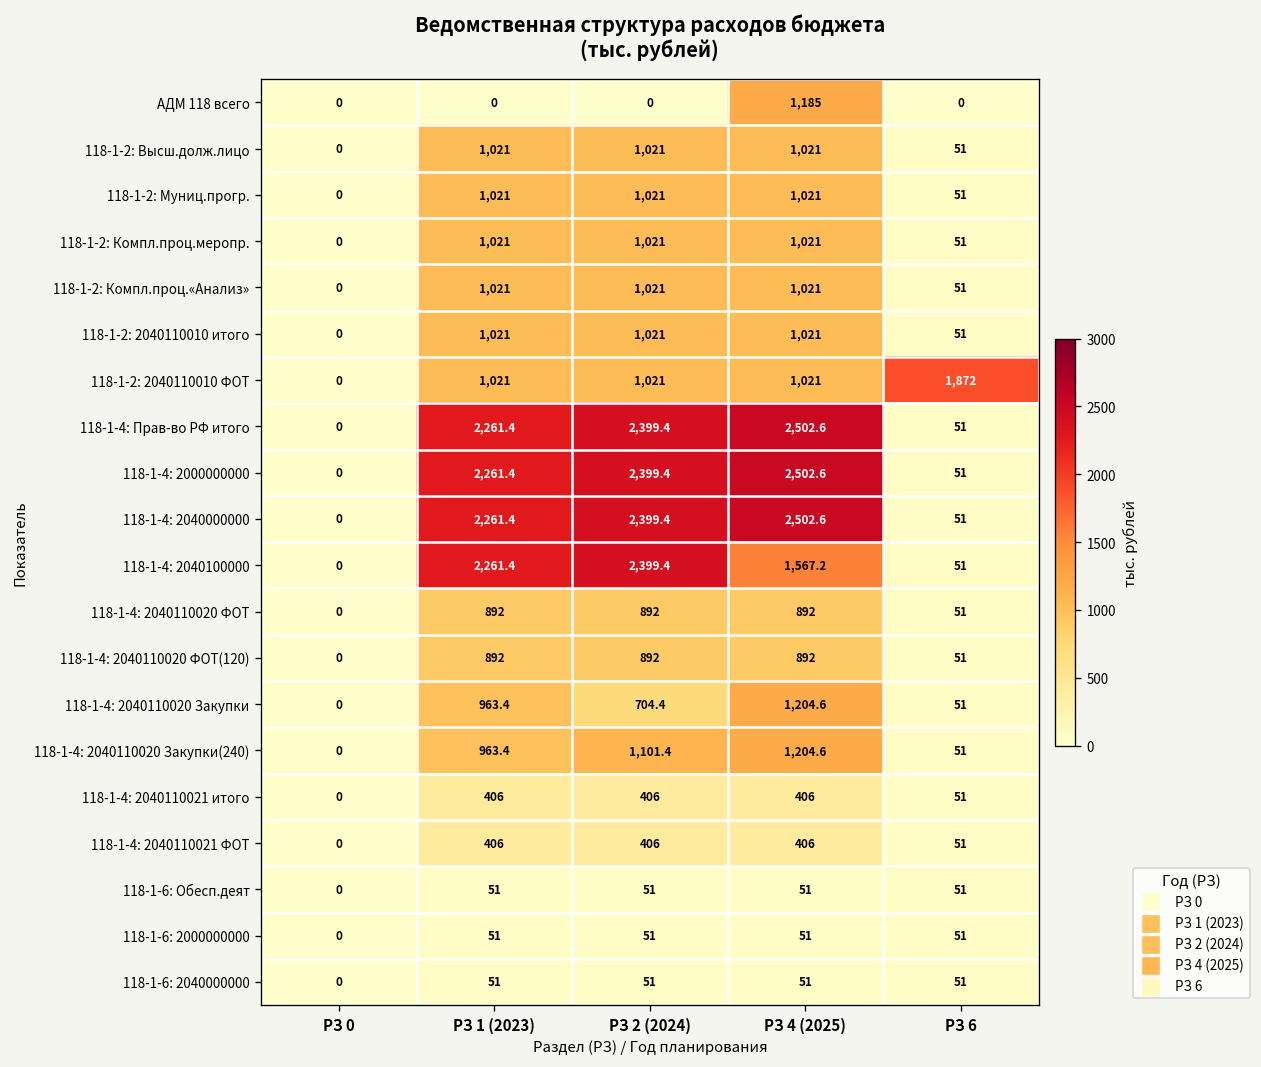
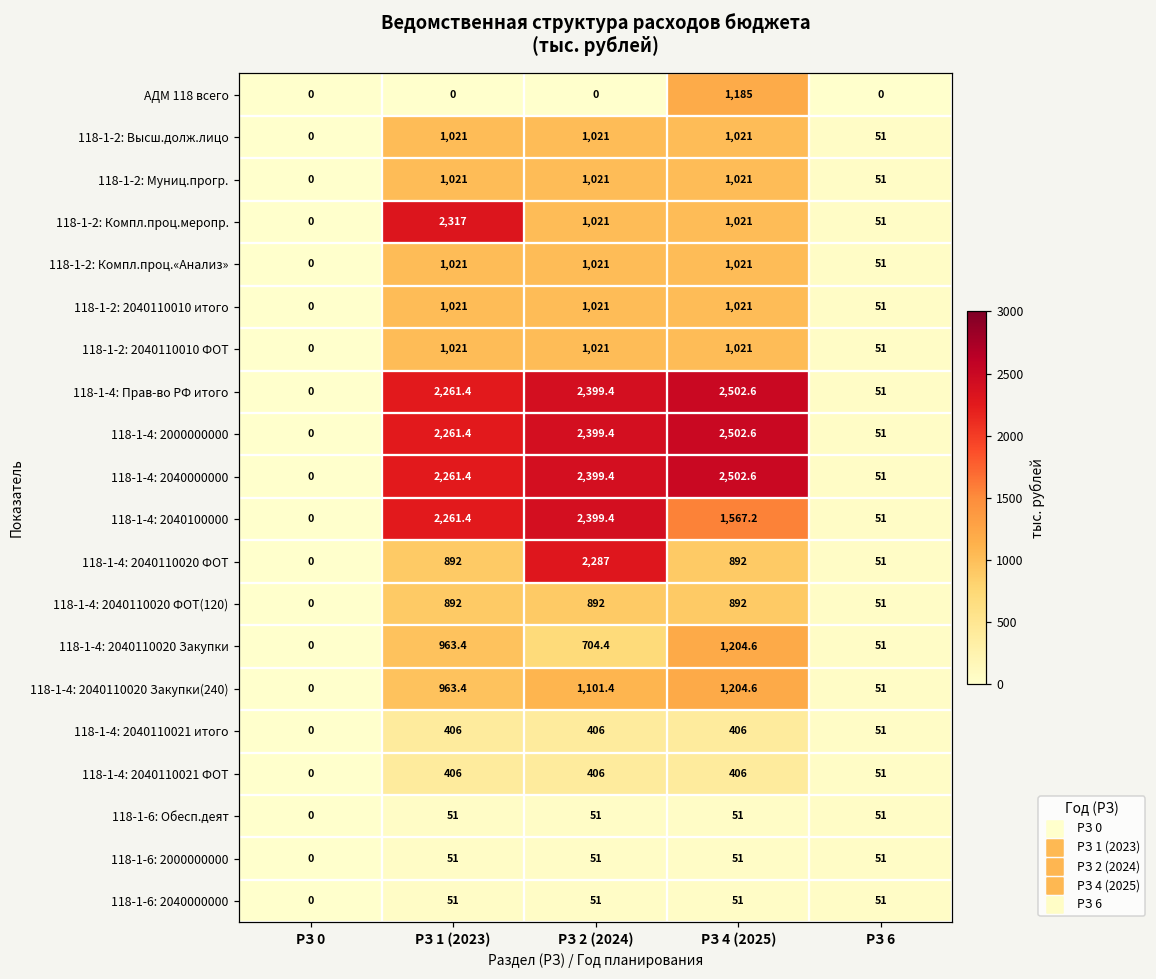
118-1-2: Компл.проц.меропр., РЗ 1 (2023): 1,021 -> 2,317
118-1-2: 2040110010 ФОТ, РЗ 6: 1,872 -> 51
118-1-4: 2040110020 ФОТ, РЗ 2 (2024): 892 -> 2,287
